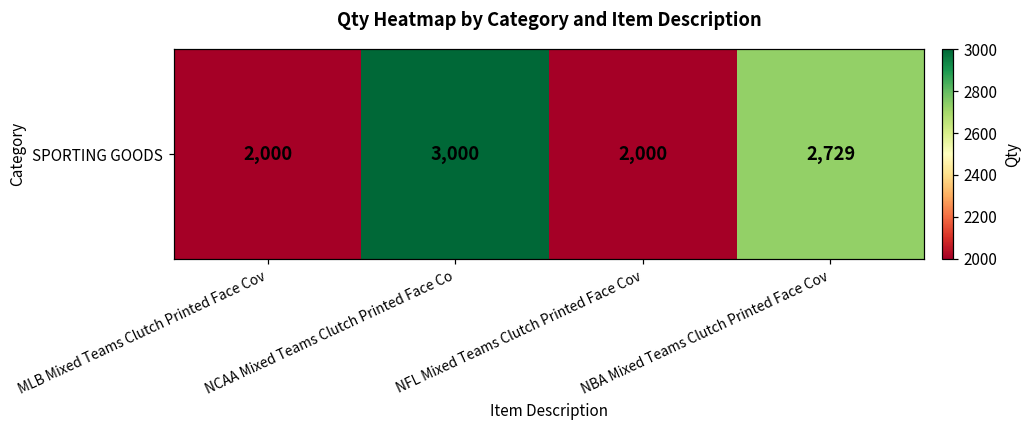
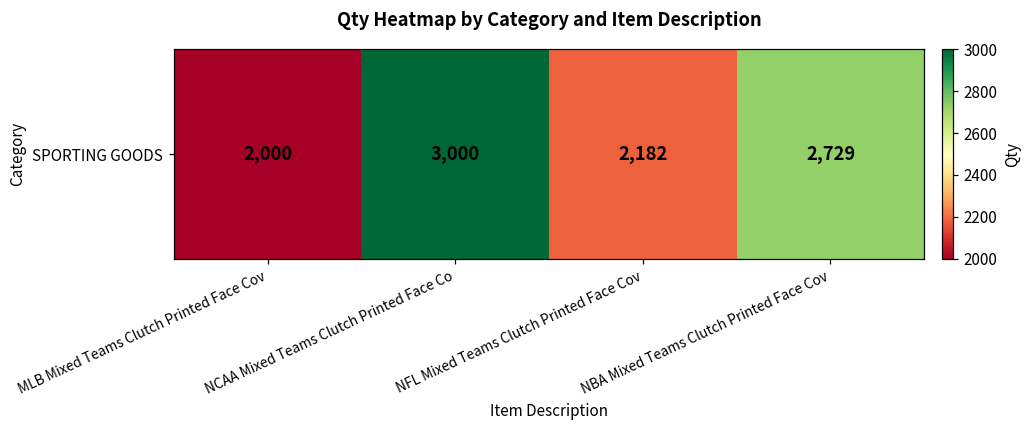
SPORTING GOODS, NFL Mixed Teams Clutch Printed Face Cov: 2,000 -> 2,182
